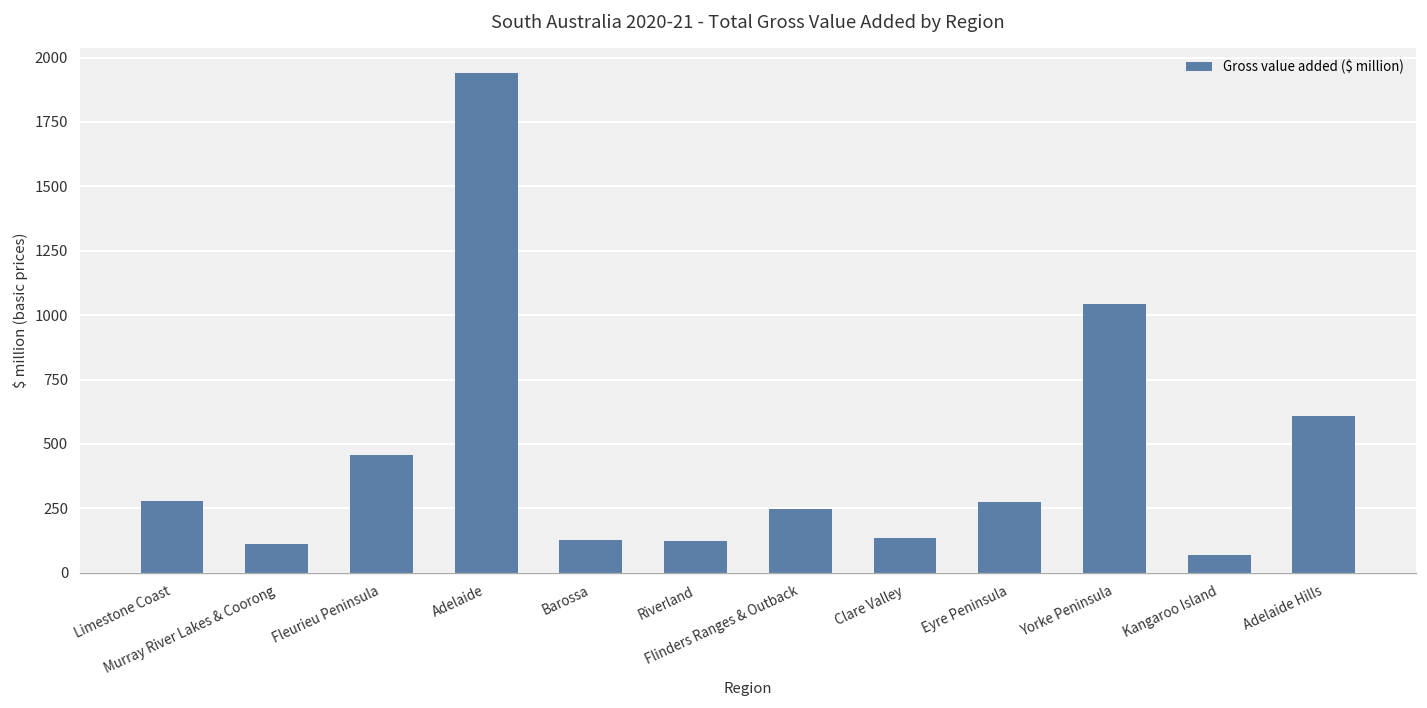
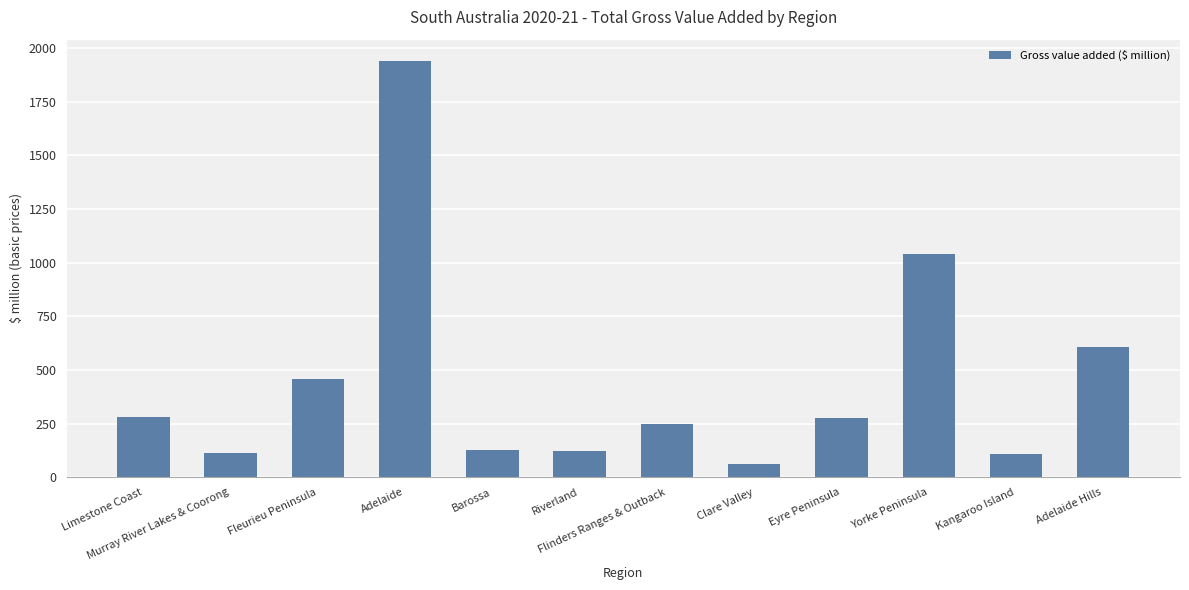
Clare Valley: 140 -> 60
Kangaroo Island: 70 -> 110
